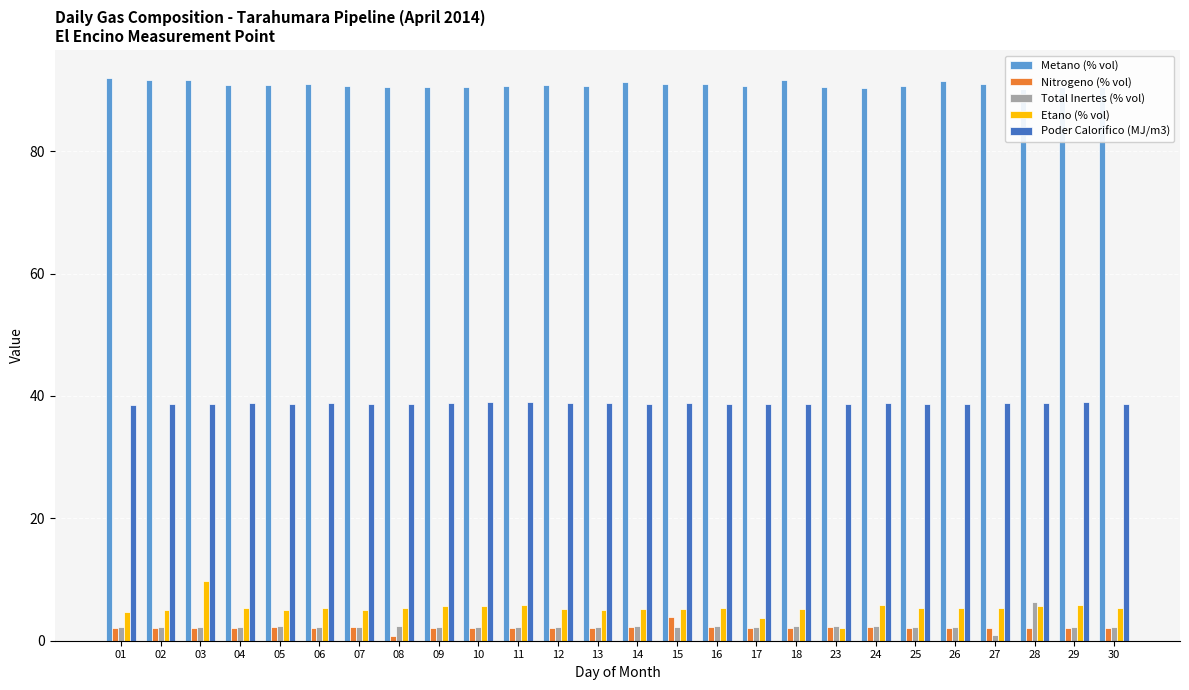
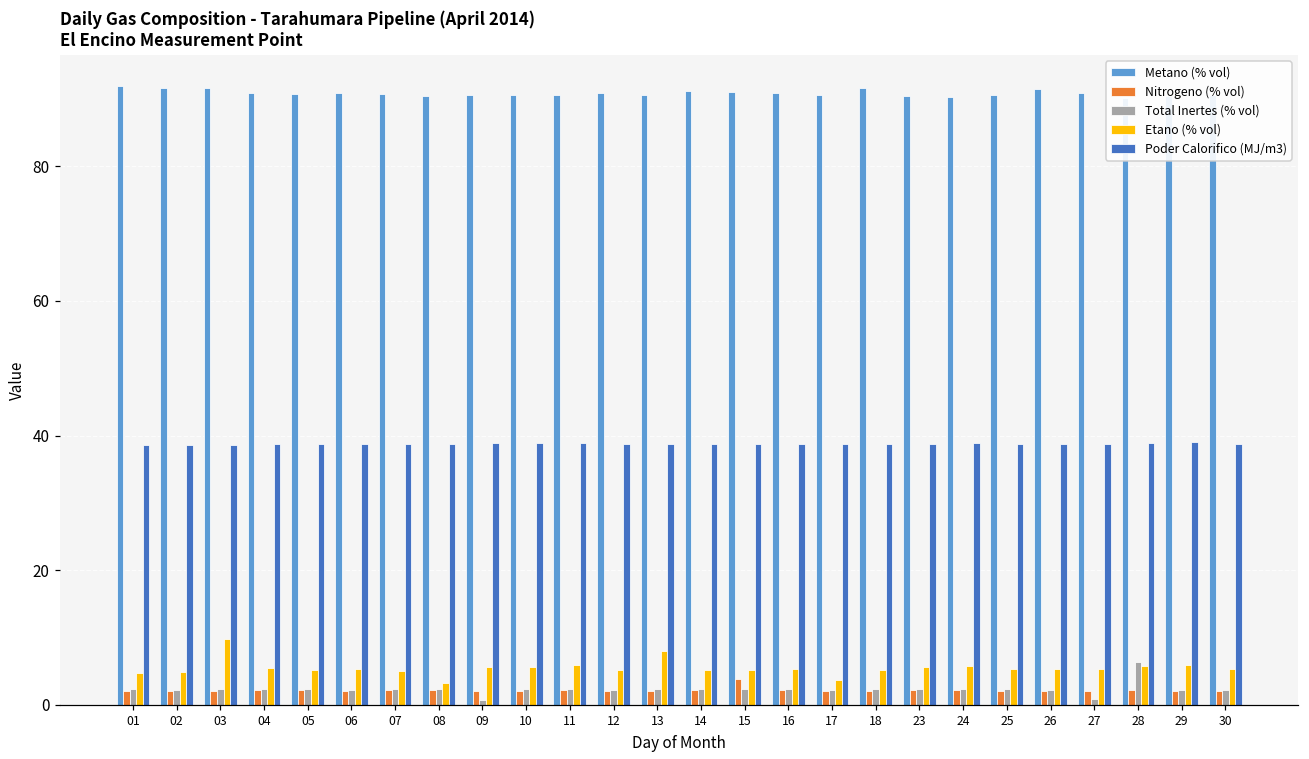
Nitrogeno (% vol), 08: 1 -> 2
Etano (% vol), 08: 5 -> 3
Total Inertes (% vol), 09: 2 -> 1
Etano (% vol), 13: 5 -> 8
Etano (% vol), 23: 2 -> 6
